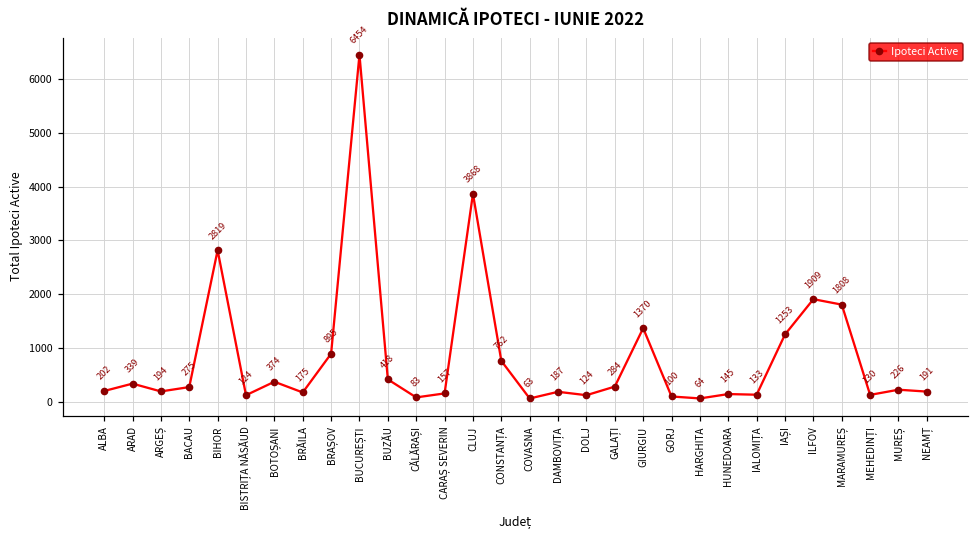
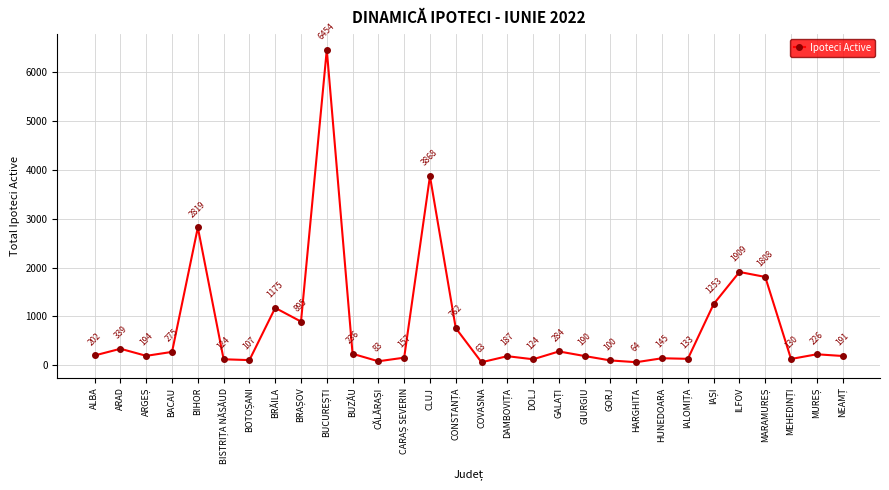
BOTOȘANI: 374 -> 107
BRĂILA: 175 -> 1175
BUZĂU: 418 -> 236
GIURGIU: 1370 -> 190
